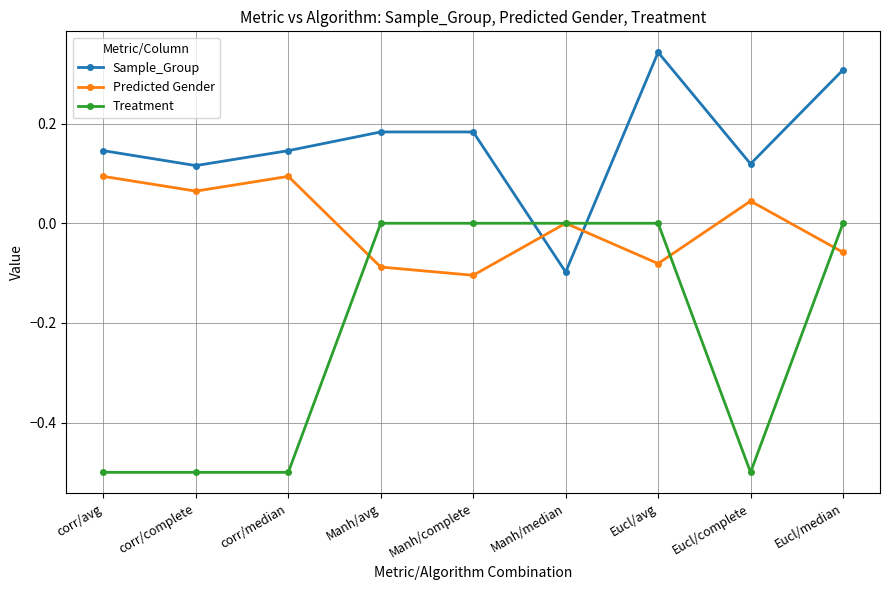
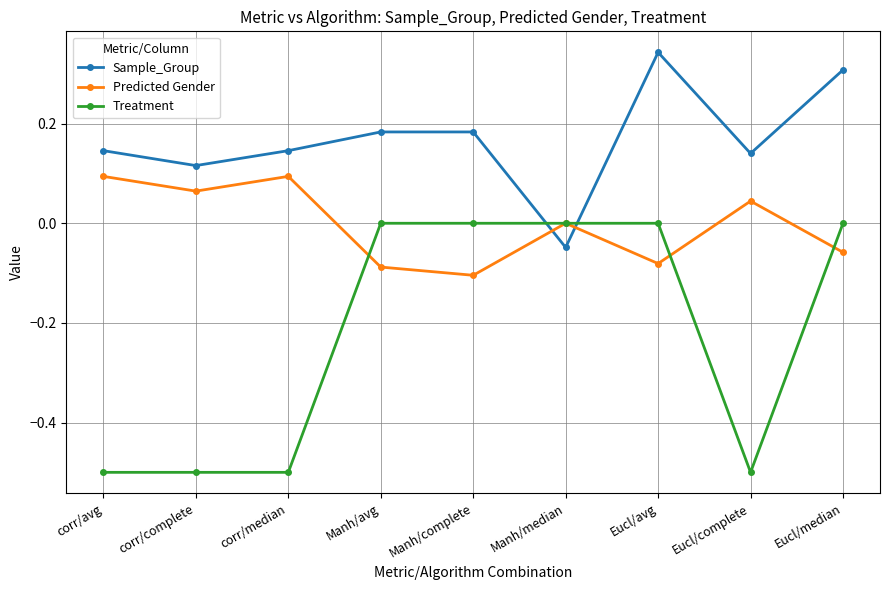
Sample_Group, Manh/median: -0.10 -> -0.05
Sample_Group, Eucl/complete: 0.12 -> 0.14
